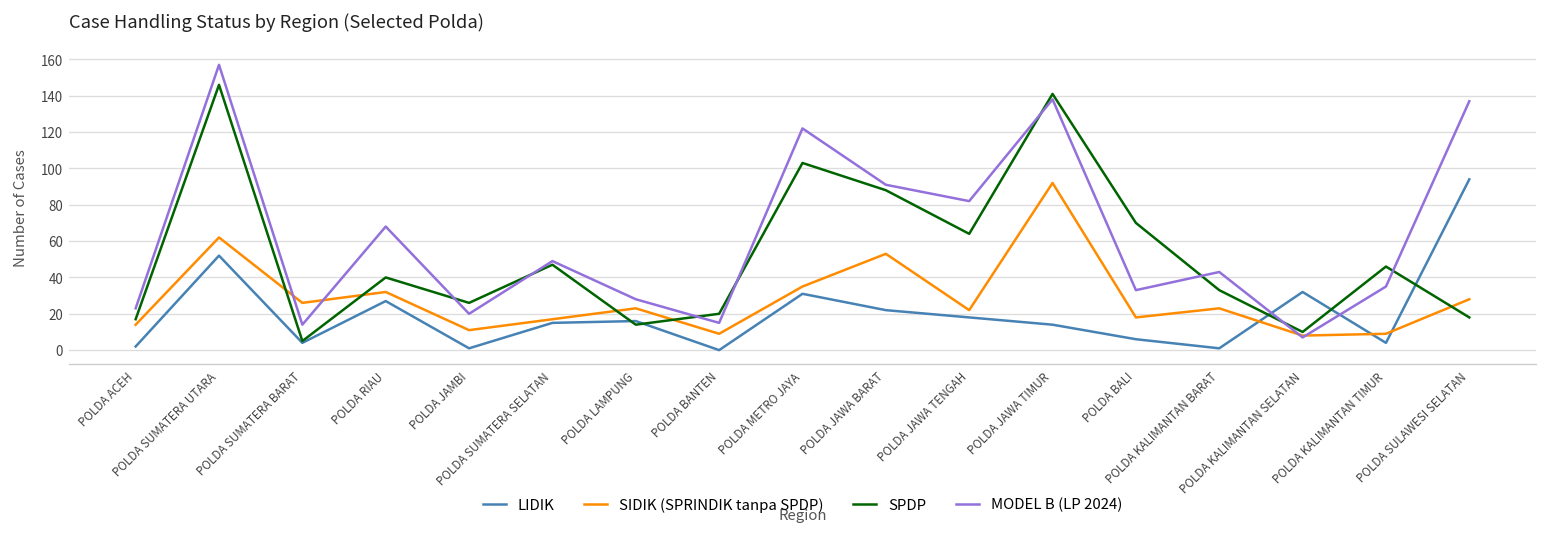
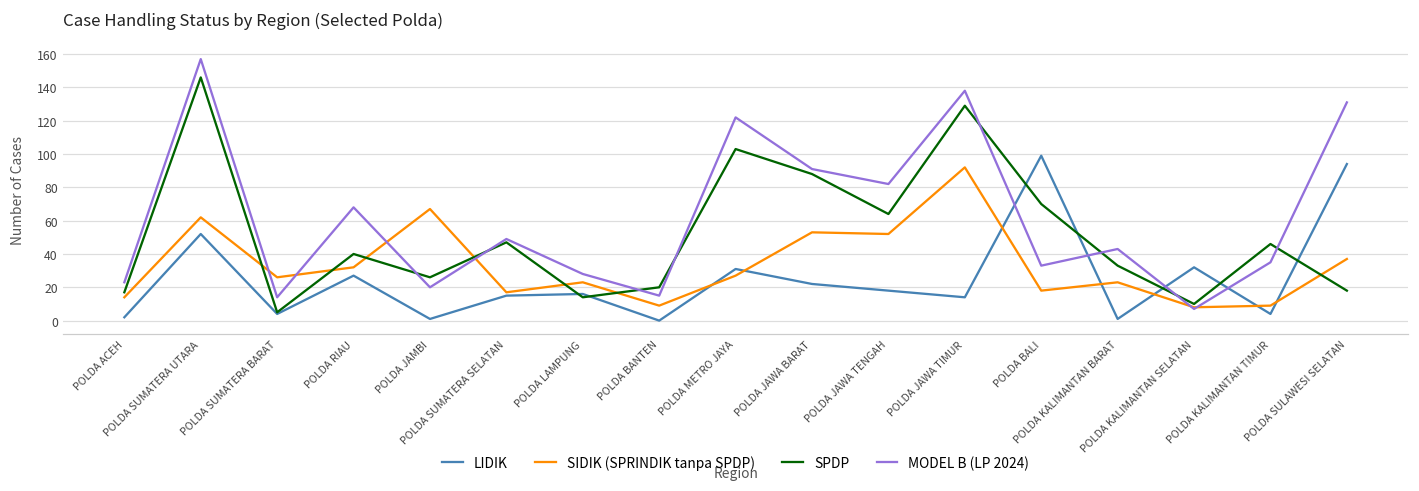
SIDIK (SPRINDIK tanpa SPDP), POLDA JAMBI: 11 -> 67
SIDIK (SPRINDIK tanpa SPDP), POLDA METRO JAYA: 35 -> 27
SIDIK (SPRINDIK tanpa SPDP), POLDA JAWA TENGAH: 22 -> 52
SPDP, POLDA JAWA TIMUR: 141 -> 129
LIDIK, POLDA BALI: 6 -> 99
SIDIK (SPRINDIK tanpa SPDP), POLDA SULAWESI SELATAN: 28 -> 37
MODEL B (LP 2024), POLDA SULAWESI SELATAN: 137 -> 131
